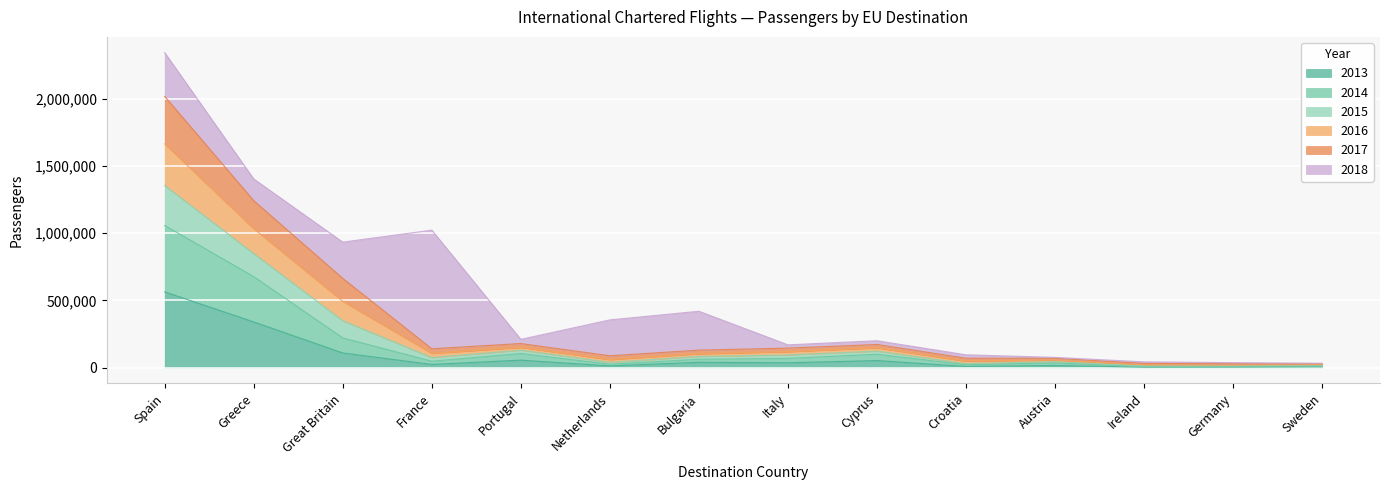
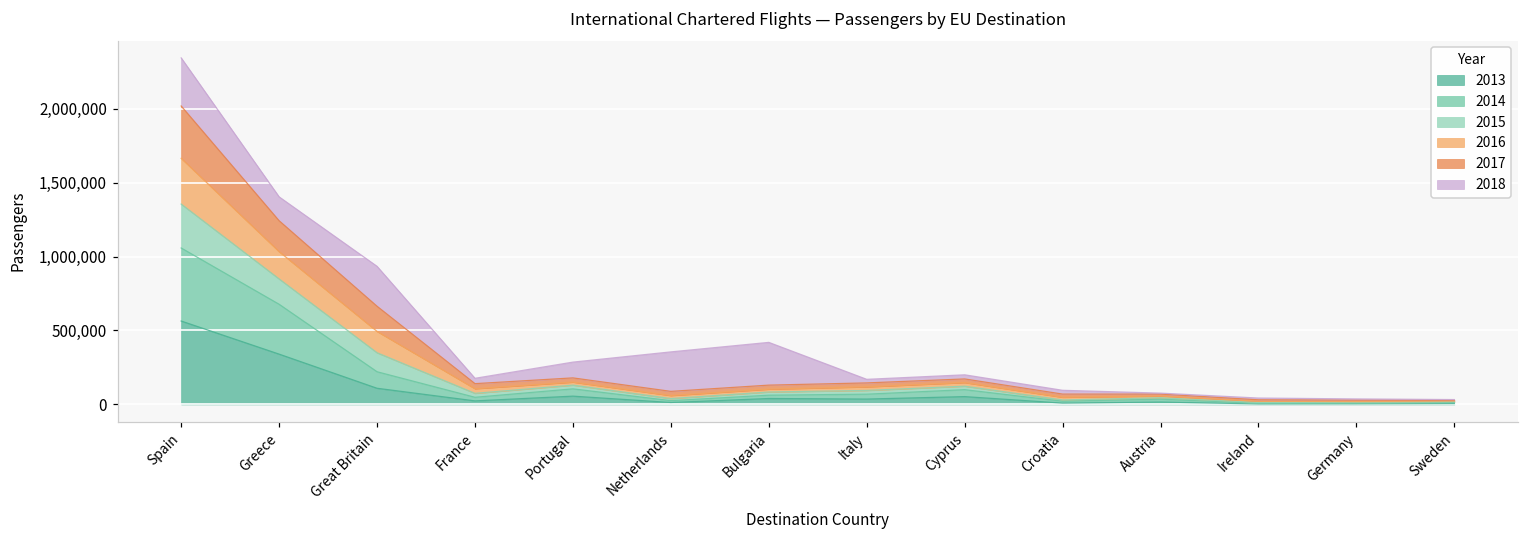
2018, France: 880,000 -> 40,000
2018, Portugal: 30,000 -> 110,000
